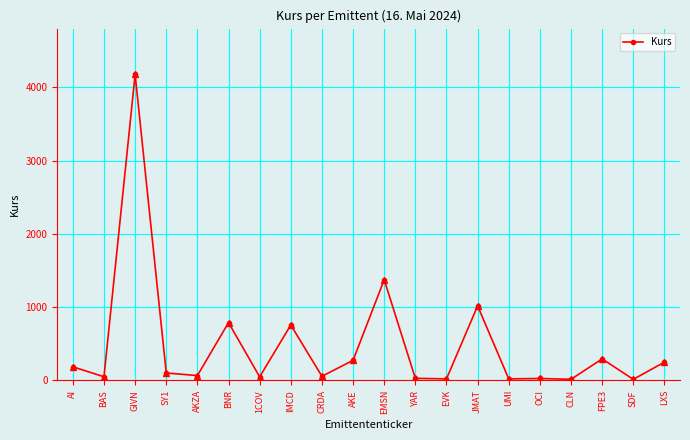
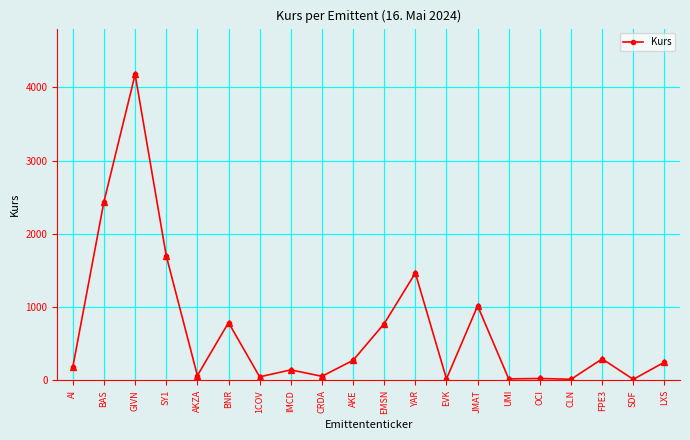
BAS: 0 -> 2400
SY1: 100 -> 1700
IMCD: 800 -> 100
EMSN: 1400 -> 800
YAR: 0 -> 1500
